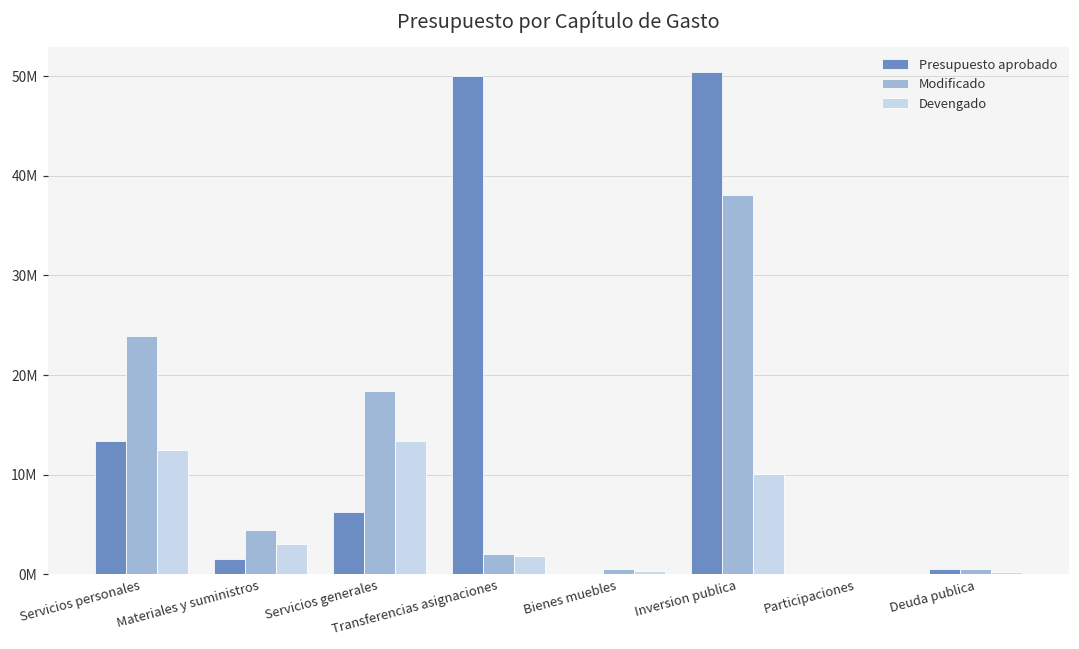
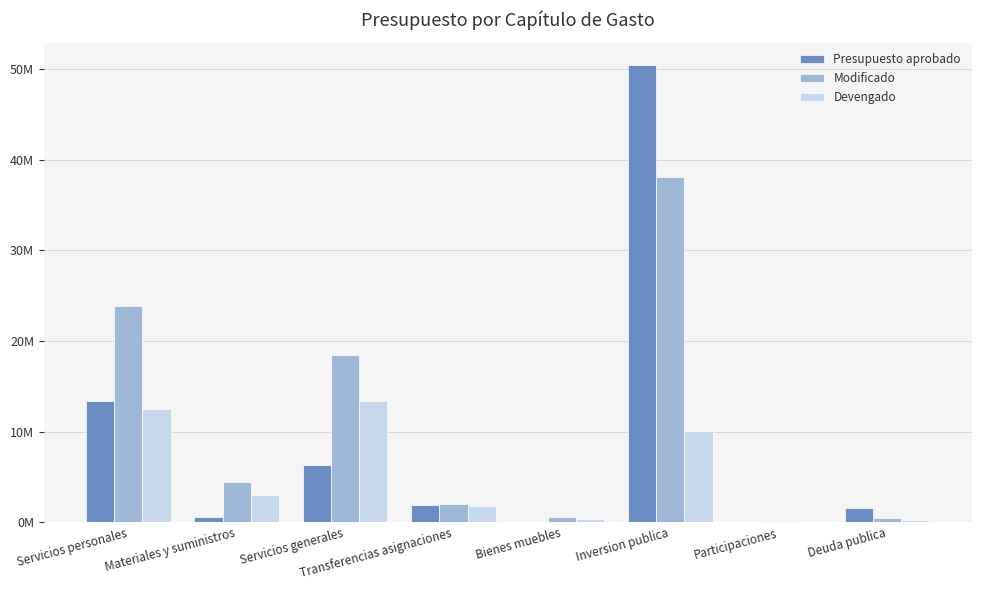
Presupuesto aprobado, Materiales y suministros: 2000000 -> 1000000
Presupuesto aprobado, Transferencias asignaciones: 50000000 -> 2000000
Presupuesto aprobado, Deuda publica: 1000000 -> 2000000
